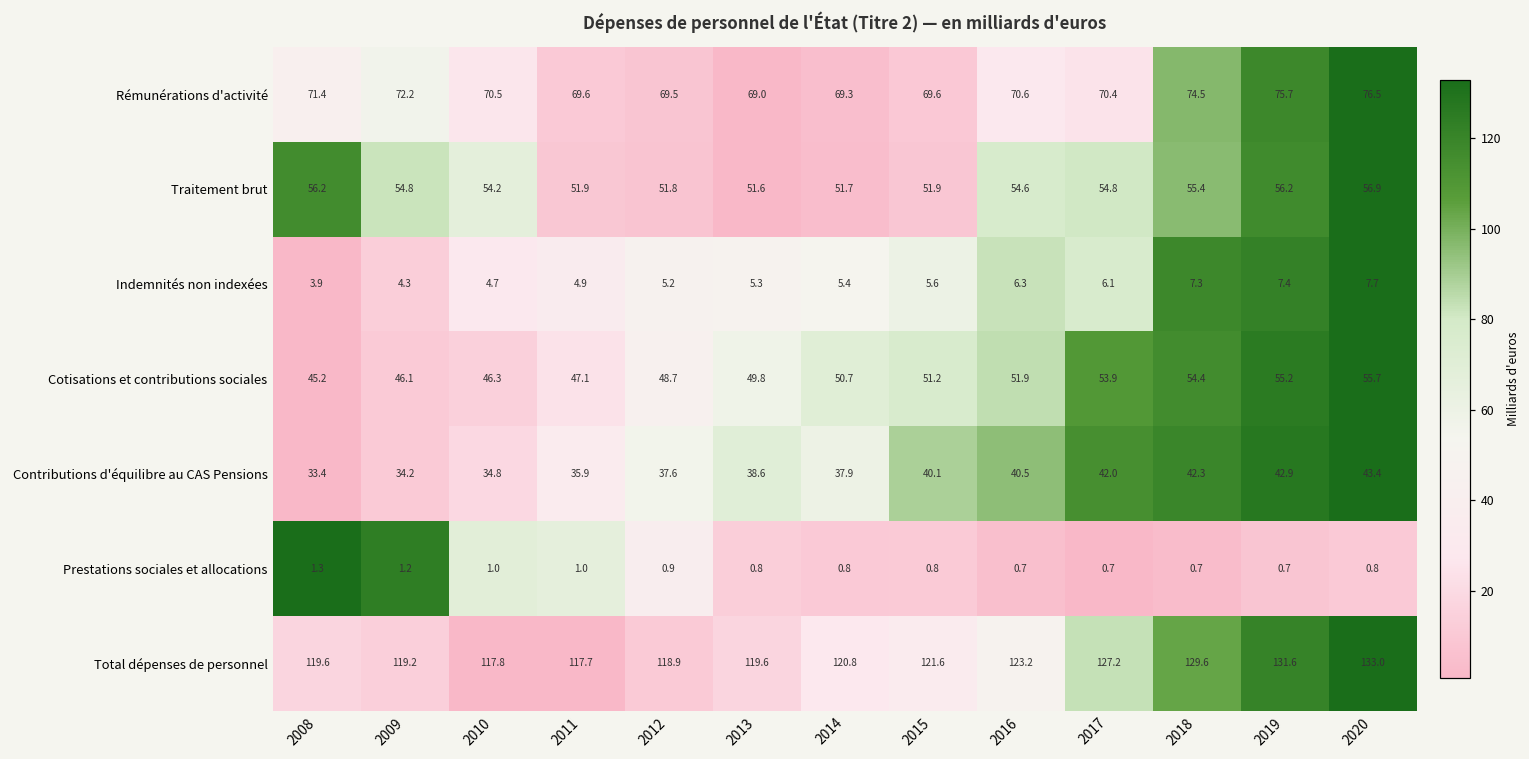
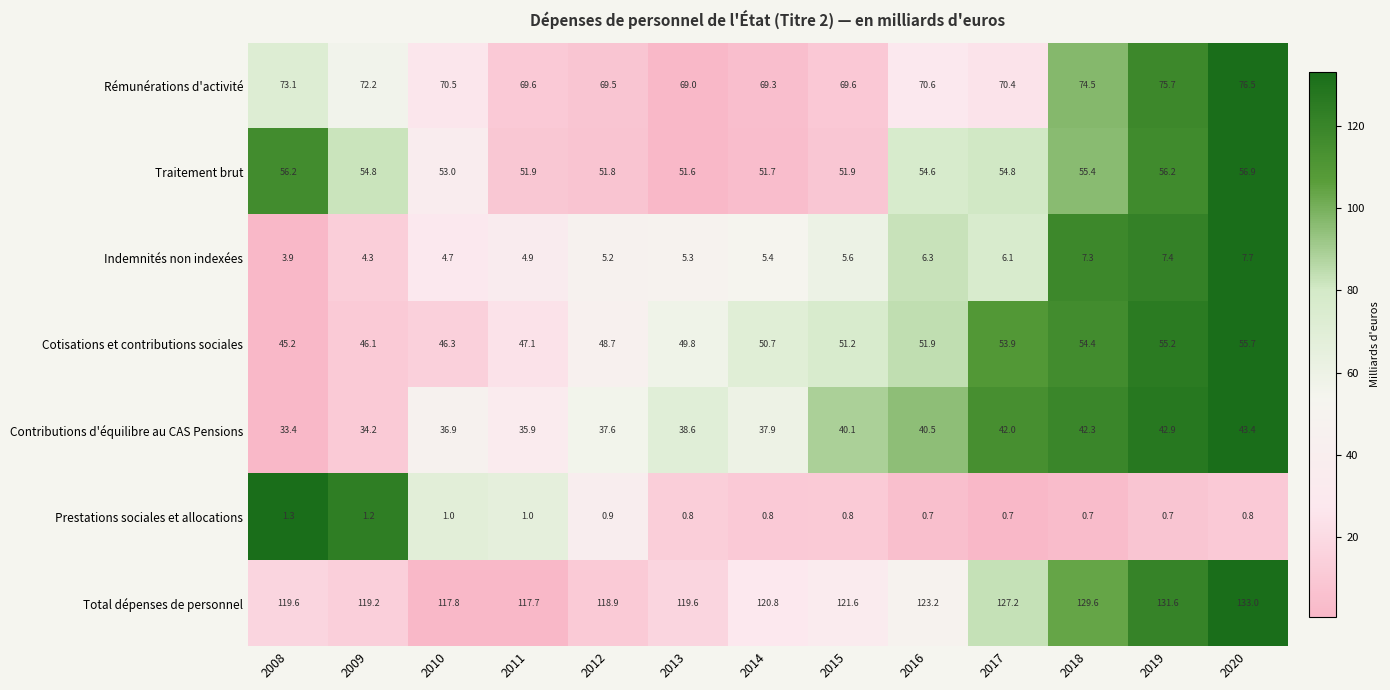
Rémunérations d'activité, 2008: 71.4 -> 73.1
Traitement brut, 2010: 54.2 -> 53.0
Contributions d'équilibre au CAS Pensions, 2010: 34.8 -> 36.9
